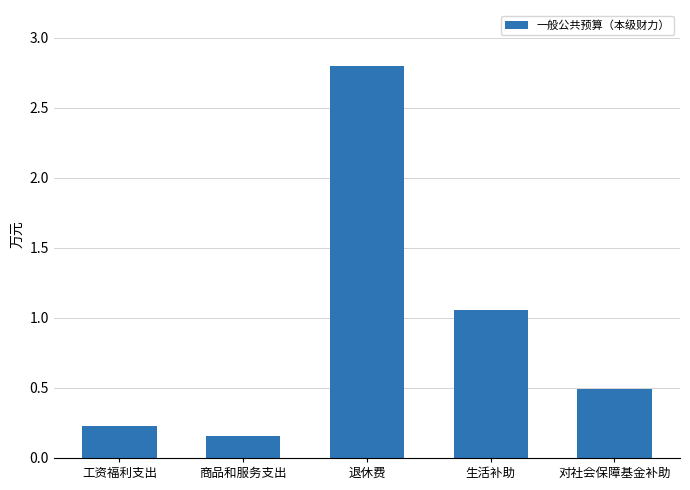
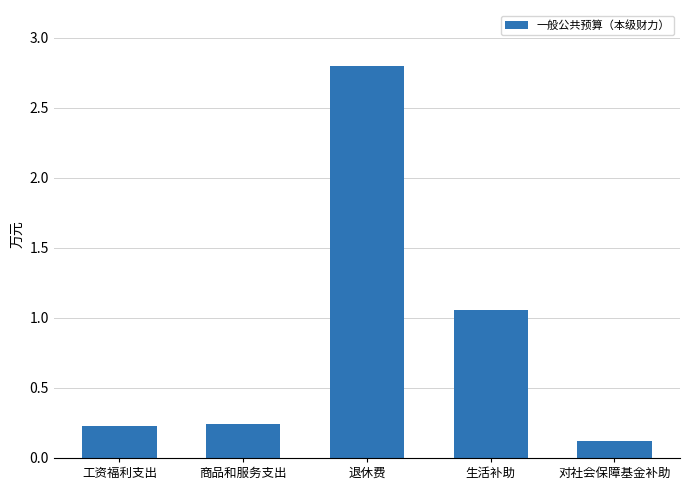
商品和服务支出: 0.16 -> 0.24
对社会保障基金补助: 0.49 -> 0.12
